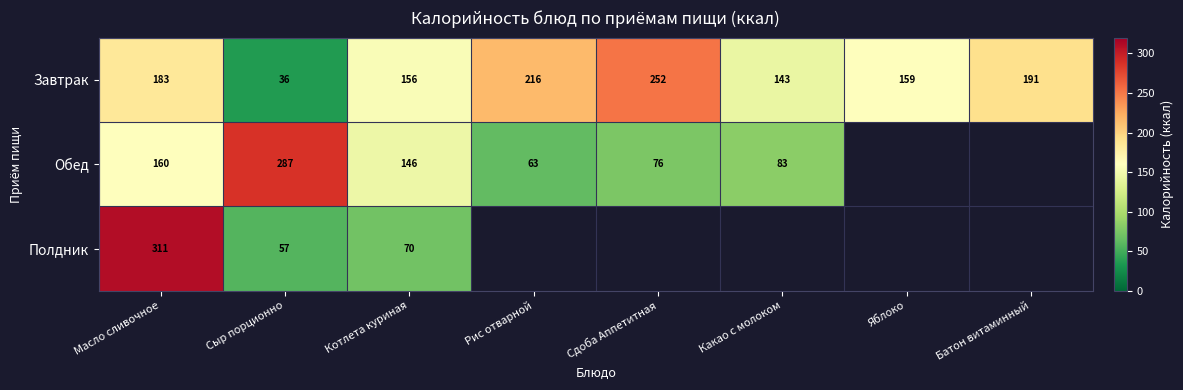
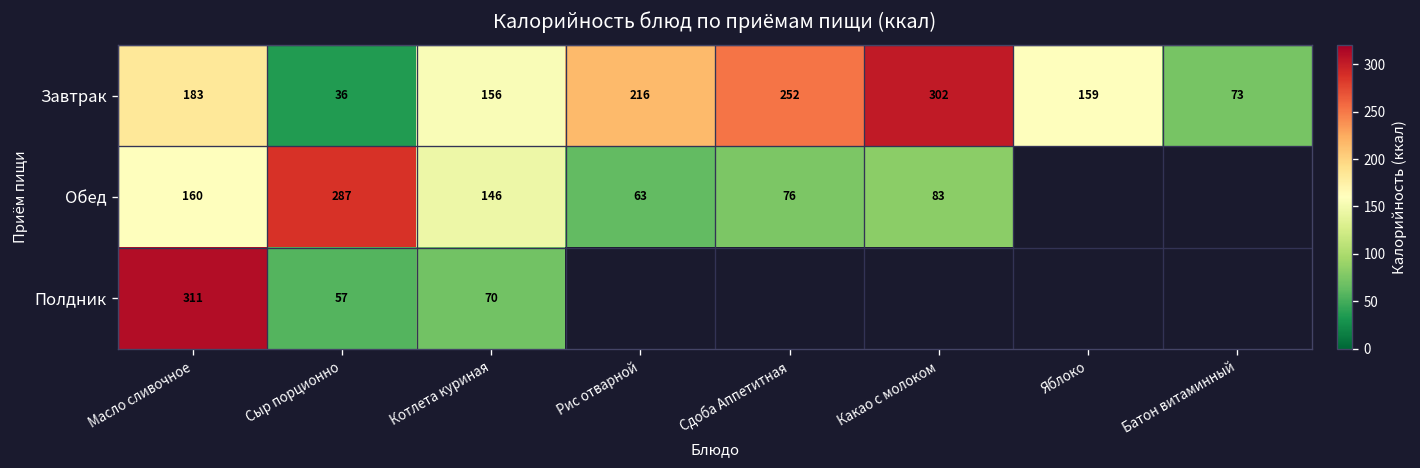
Завтрак, Какао с молоком: 143 -> 302
Завтрак, Батон витаминный: 191 -> 73
